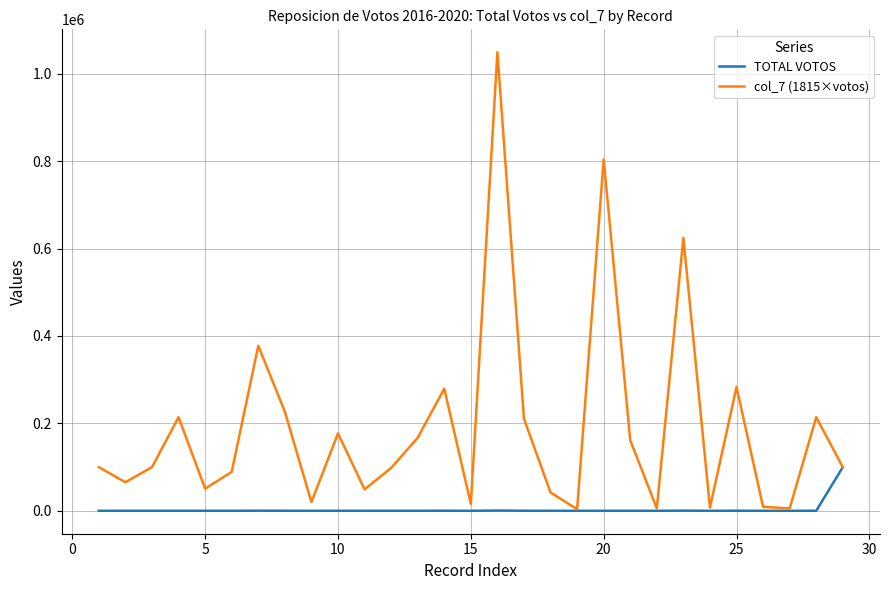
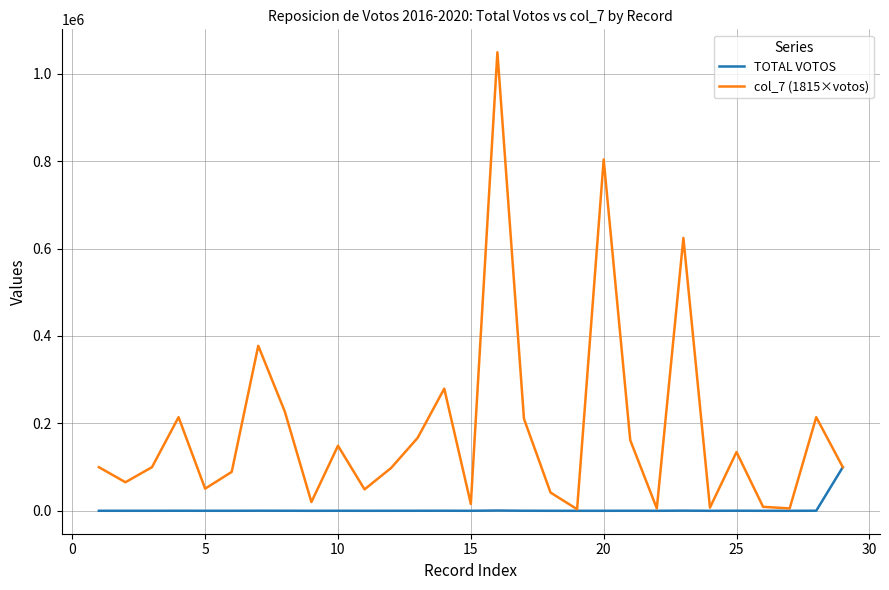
col_7 (1815×votos), 10: 180000 -> 150000
col_7 (1815×votos), 25: 280000 -> 130000
